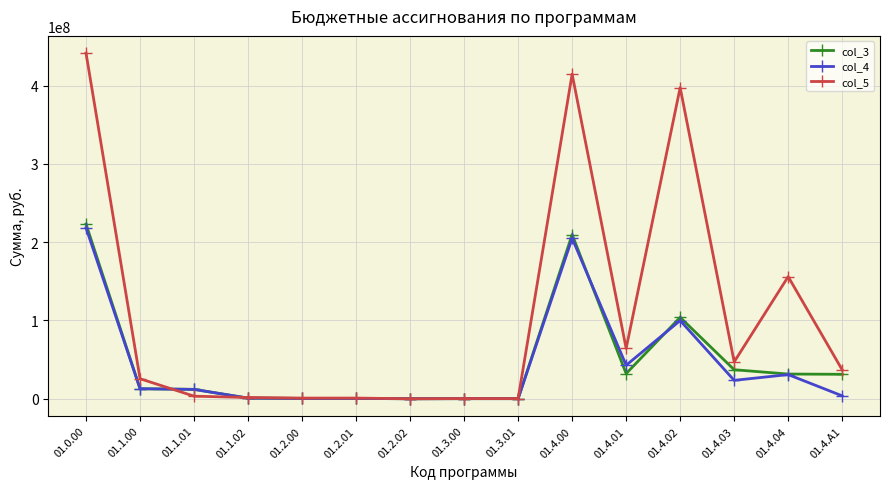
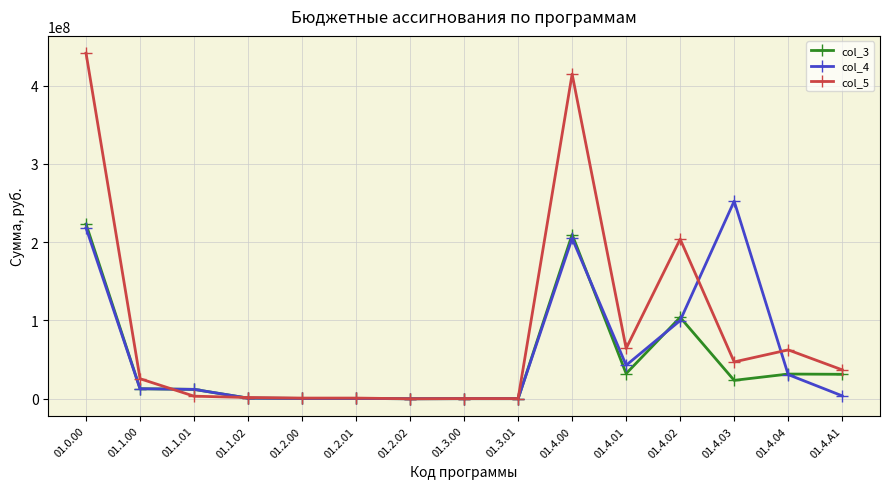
col_5, 01.4.02: 400000000 -> 200000000
col_3, 01.4.03: 40000000 -> 20000000
col_4, 01.4.03: 20000000 -> 250000000
col_5, 01.4.04: 160000000 -> 60000000
